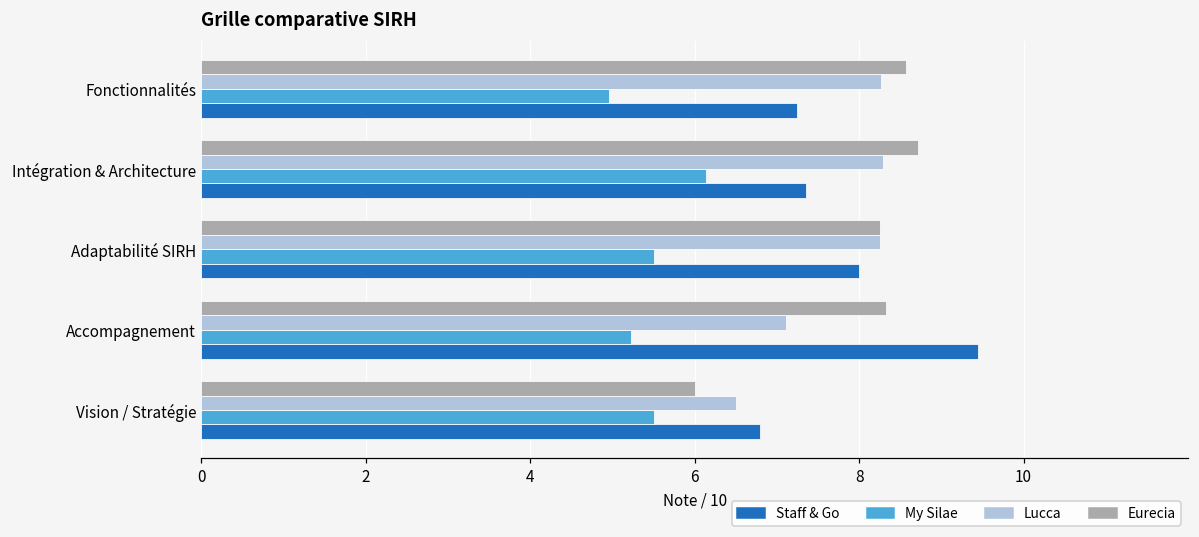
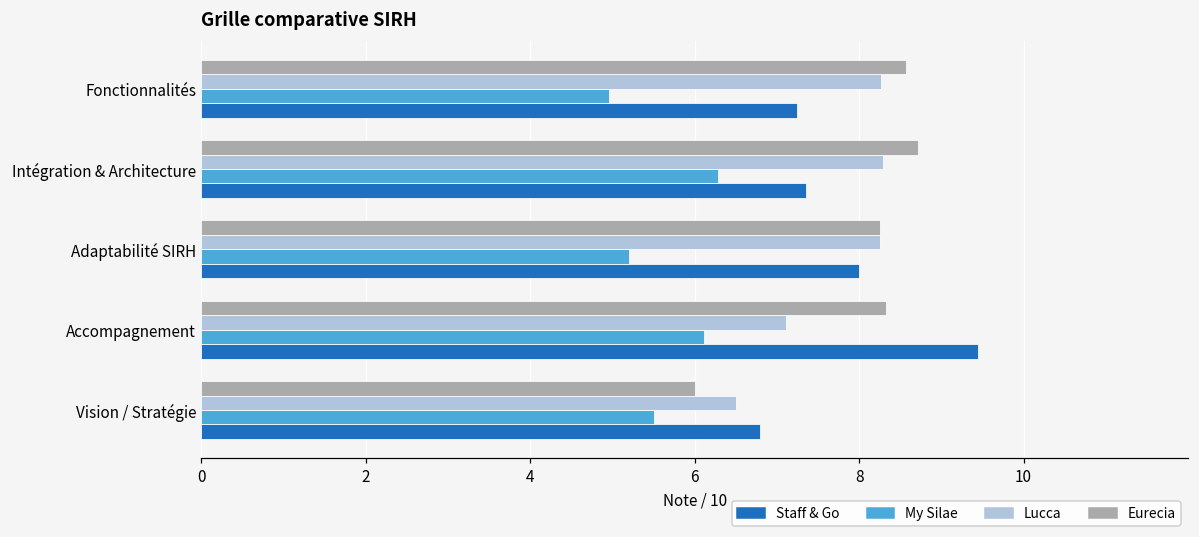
My Silae, Intégration & Architecture: 6.1 -> 6.3
My Silae, Adaptabilité SIRH: 5.5 -> 5.2
My Silae, Accompagnement: 5.2 -> 6.1
